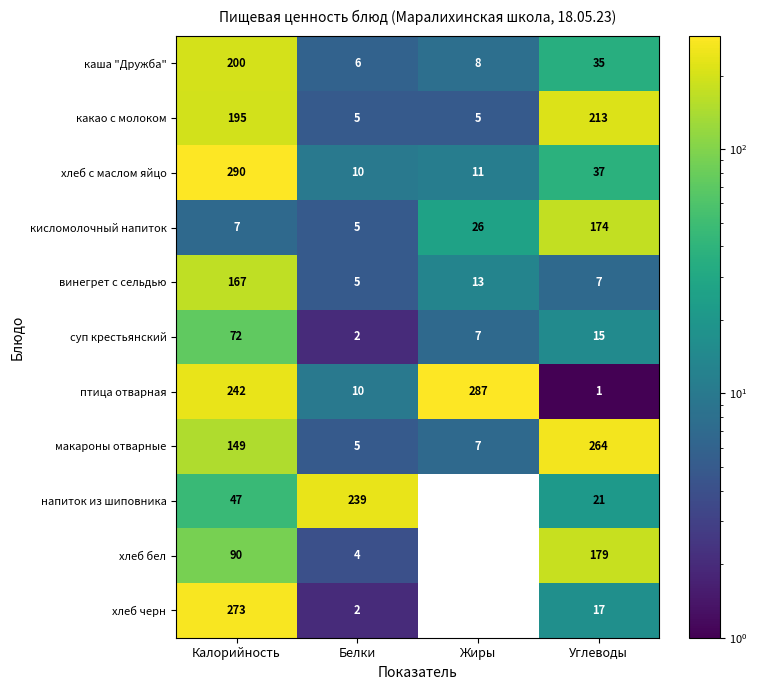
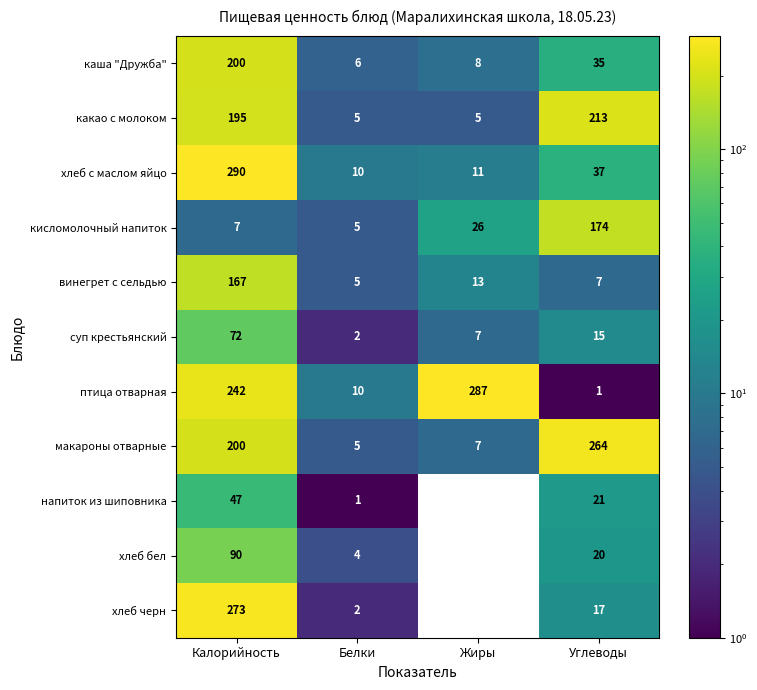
макароны отварные, Калорийность: 149 -> 200
напиток из шиповника, Белки: 239 -> 1
хлеб бел, Углеводы: 179 -> 20
